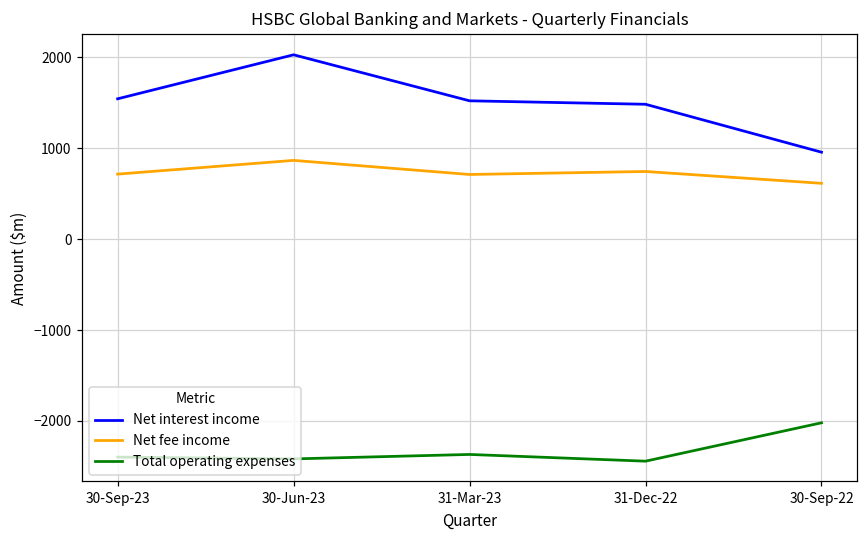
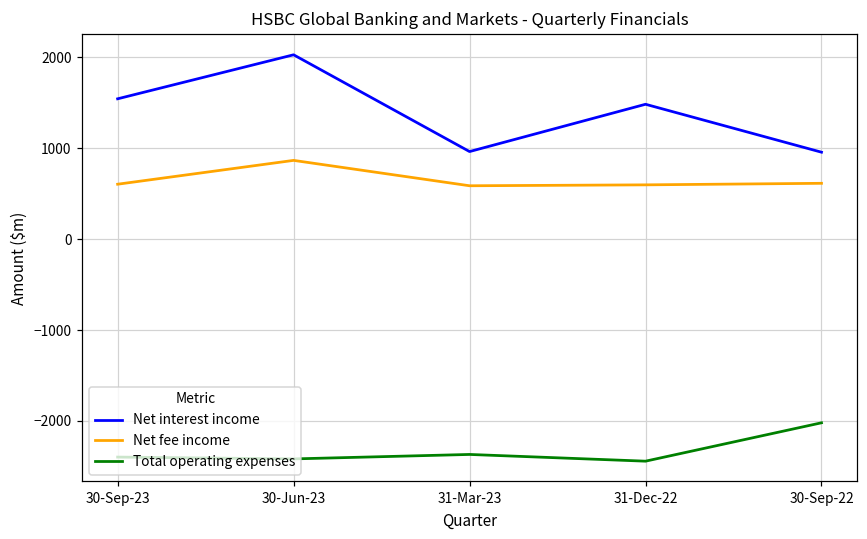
Net fee income, 30-Sep-23: 700 -> 600
Net interest income, 31-Mar-23: 1500 -> 1000
Net fee income, 31-Mar-23: 700 -> 600
Net fee income, 31-Dec-22: 700 -> 600
